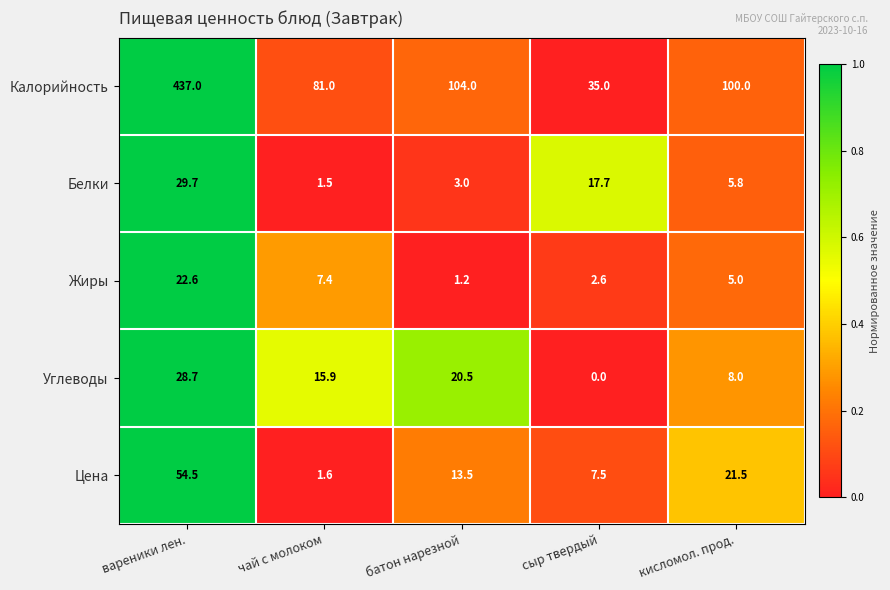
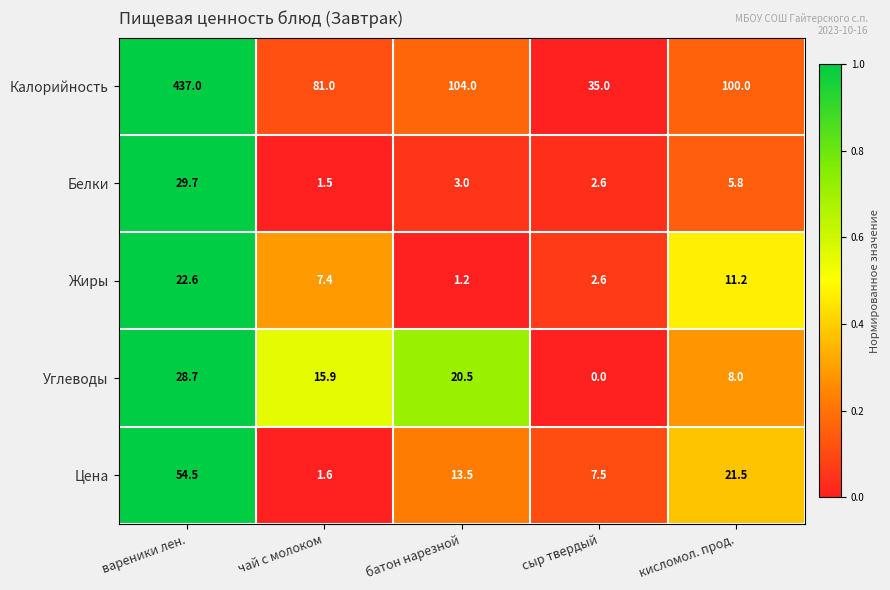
Белки, сыр твердый: 17.7 -> 2.6
Жиры, кисломол. прод.: 5.0 -> 11.2
